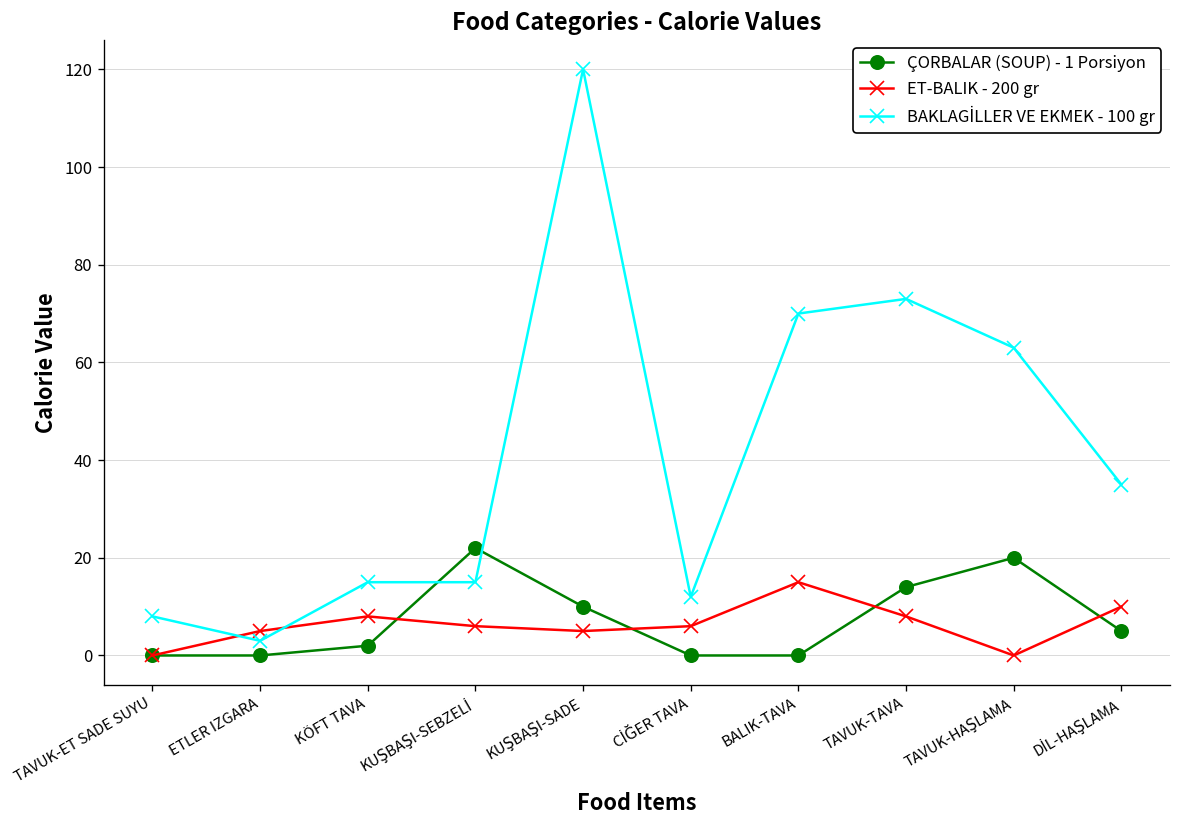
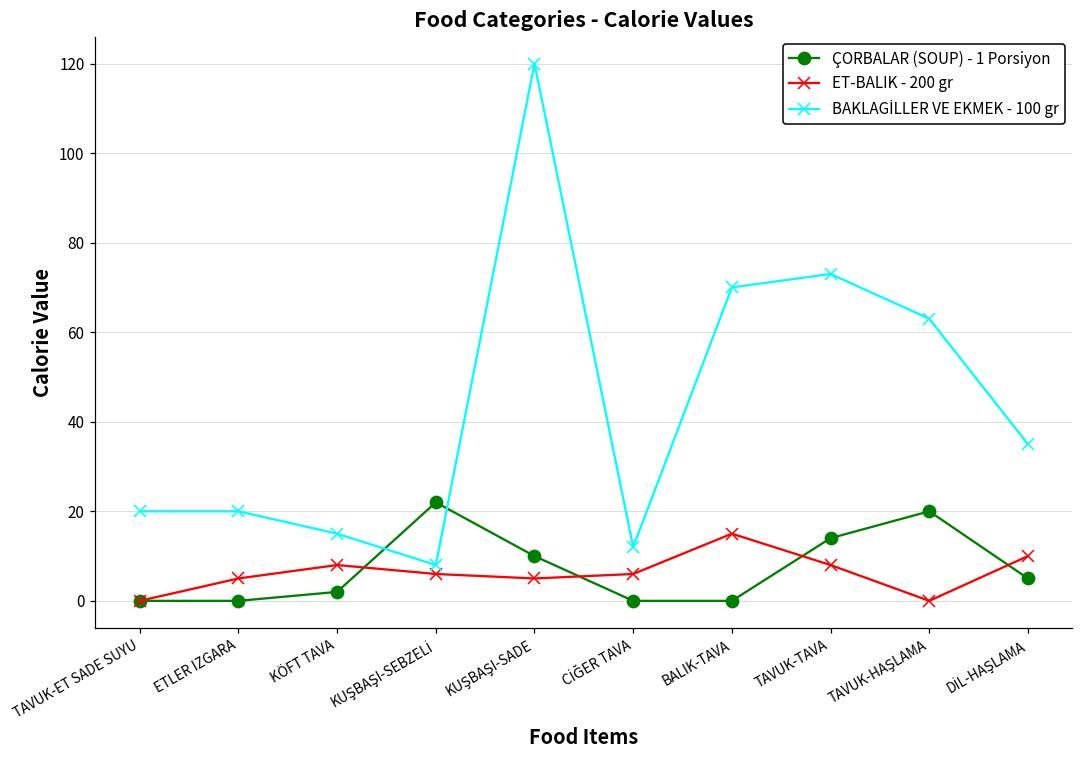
BAKLAGİLLER VE EKMEK - 100 gr, TAVUK-ET SADE SUYU: 8 -> 20
BAKLAGİLLER VE EKMEK - 100 gr, ETLER IZGARA: 3 -> 20
BAKLAGİLLER VE EKMEK - 100 gr, KUŞBAŞI-SEBZELİ: 15 -> 8
